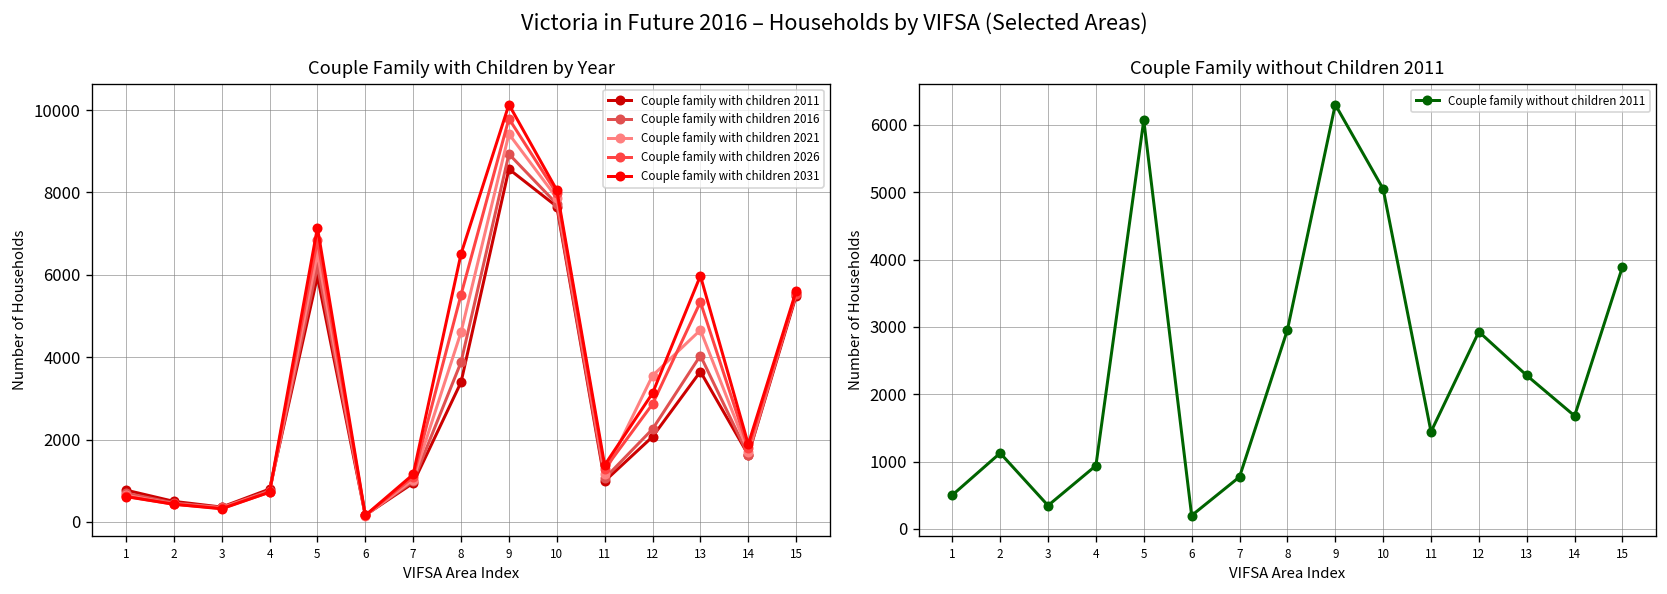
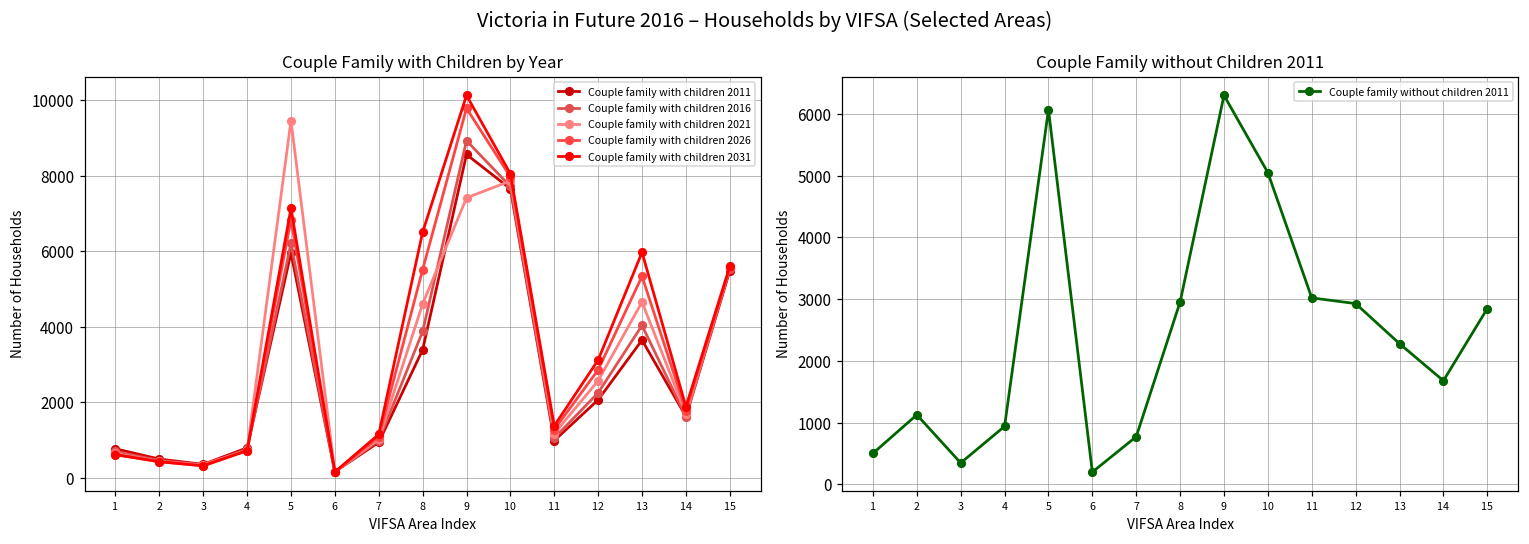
Couple Family with Children by Year, Couple family with children 2021, 5: 6500 -> 9500
Couple Family with Children by Year, Couple family with children 2021, 9: 9400 -> 7400
Couple Family with Children by Year, Couple family with children 2021, 12: 3600 -> 2600
Couple Family without Children 2011, 11: 1400 -> 3000
Couple Family without Children 2011, 15: 3900 -> 2800
